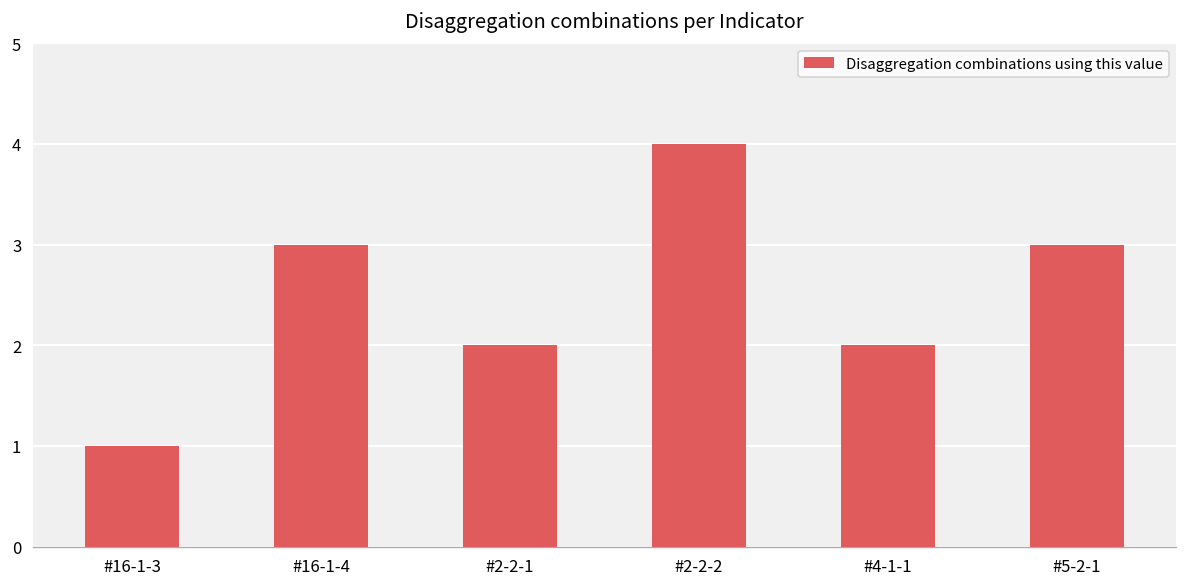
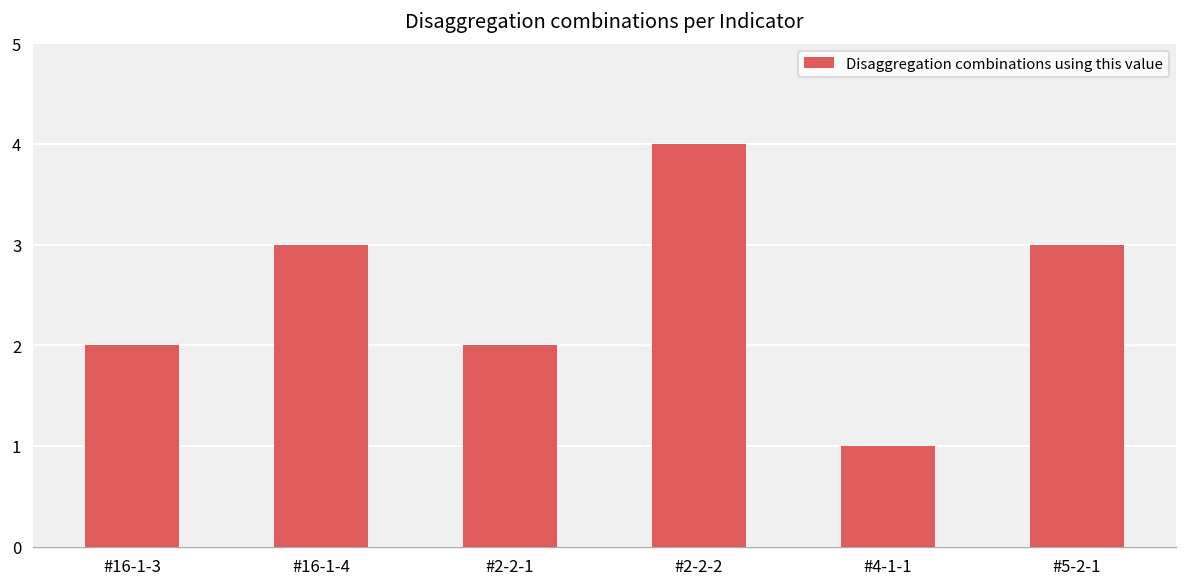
#16-1-3: 1 -> 2
#4-1-1: 2 -> 1
